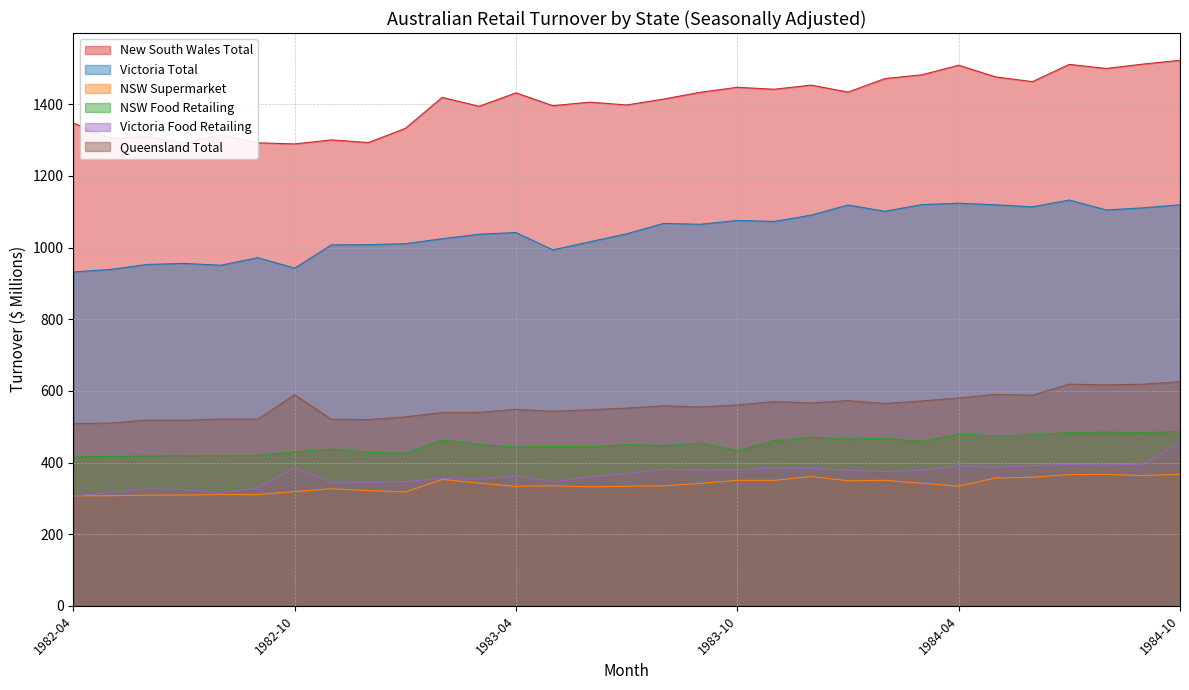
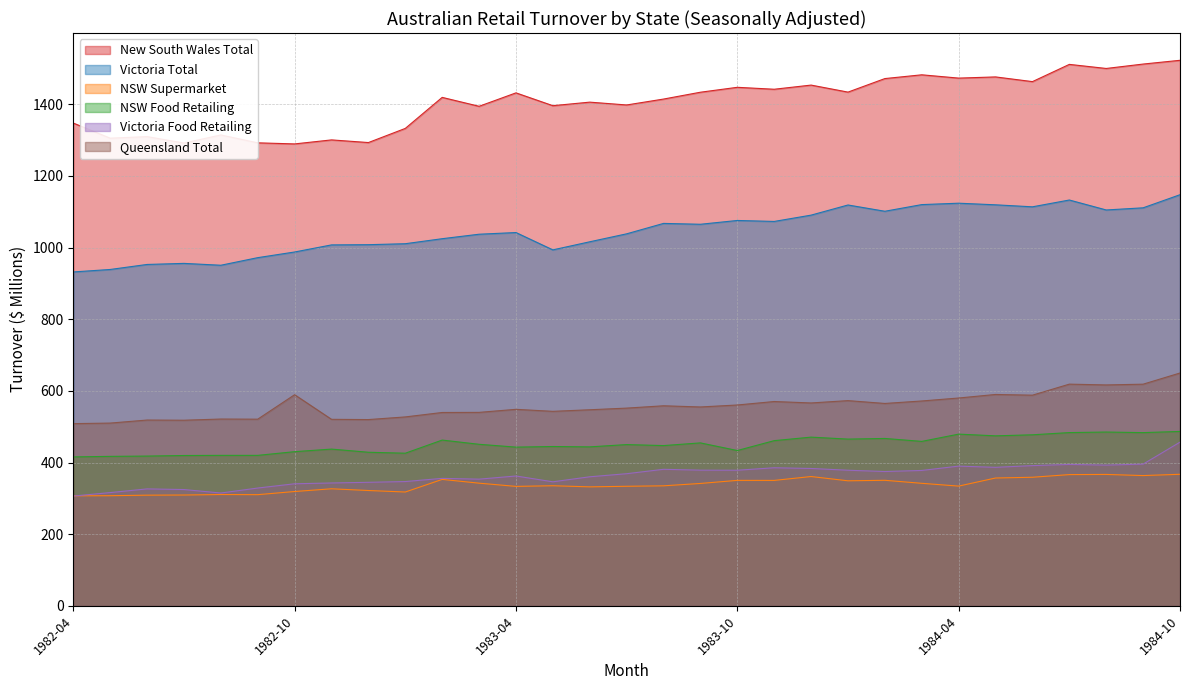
Victoria Total, 1982-10: 940 -> 990
Victoria Food Retailing, 1982-10: 390 -> 340
New South Wales Total, 1984-04: 1510 -> 1470
Victoria Total, 1984-10: 1120 -> 1150
Queensland Total, 1984-10: 630 -> 650
